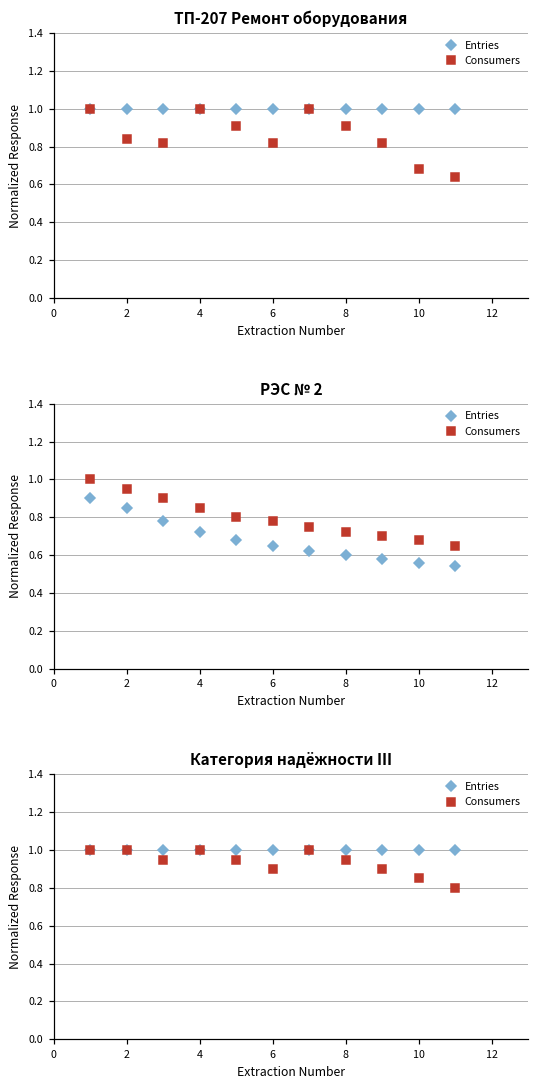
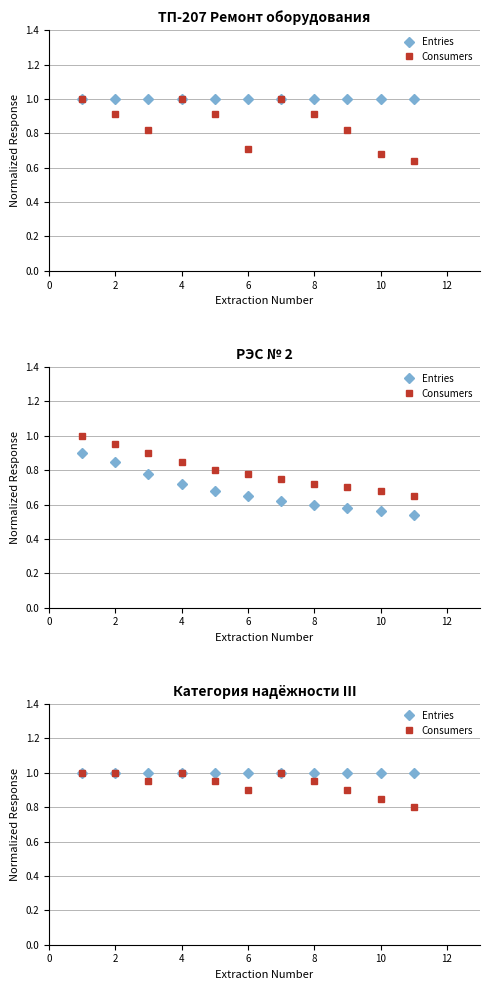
ТП-207 Ремонт оборудования, Consumers, 2: 0.84 -> 0.91
ТП-207 Ремонт оборудования, Consumers, 6: 0.82 -> 0.71
